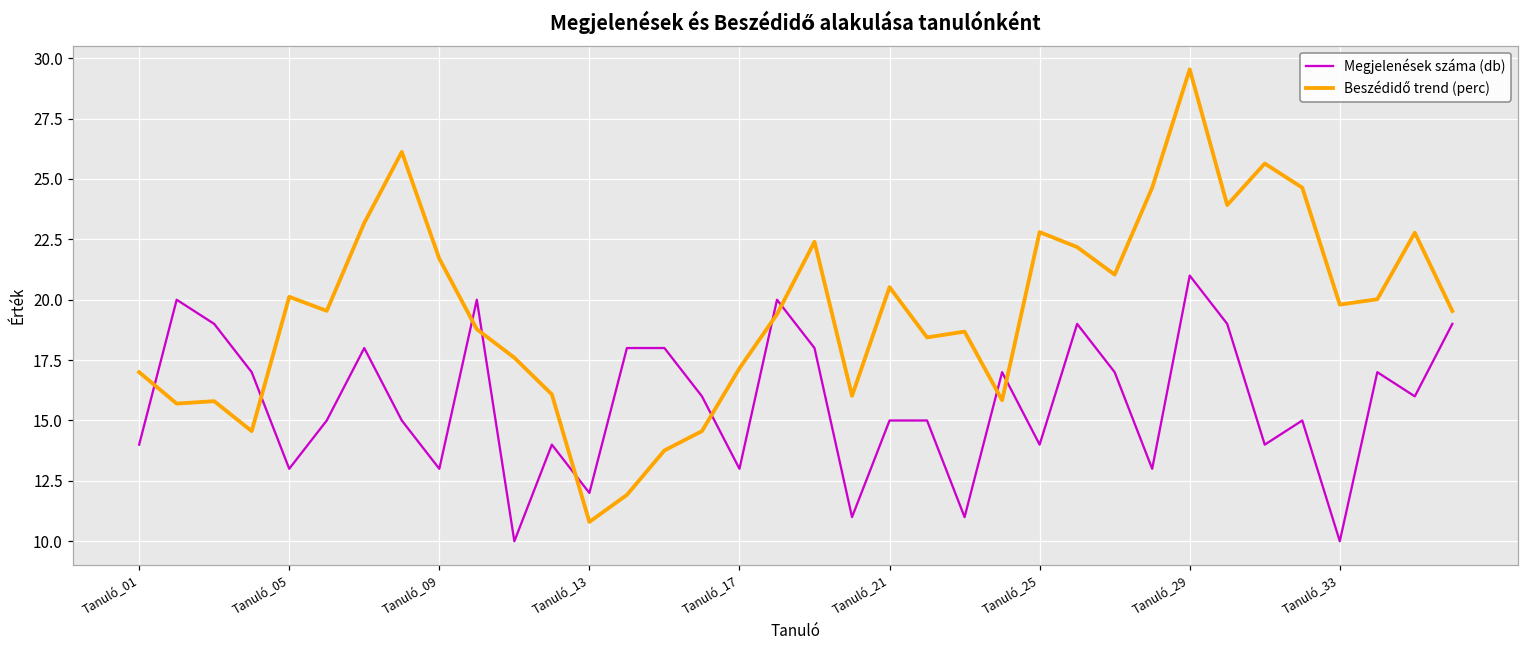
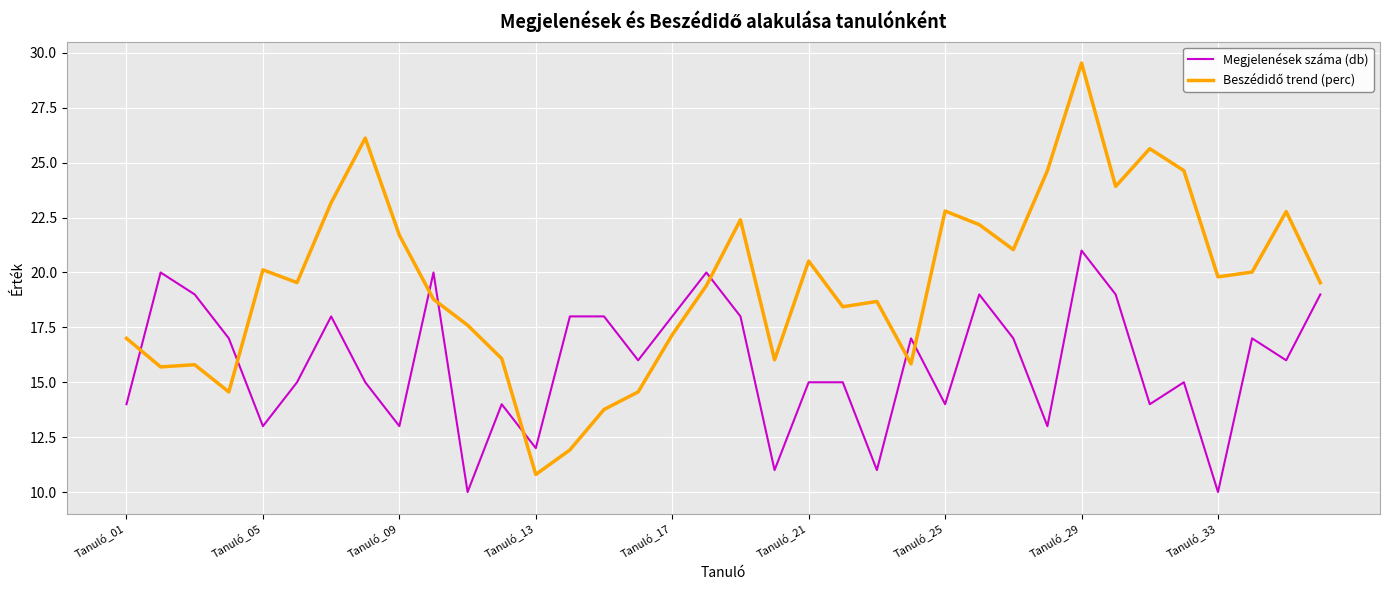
Megjelenések száma (db), Tanuló_17: 13 -> 18
